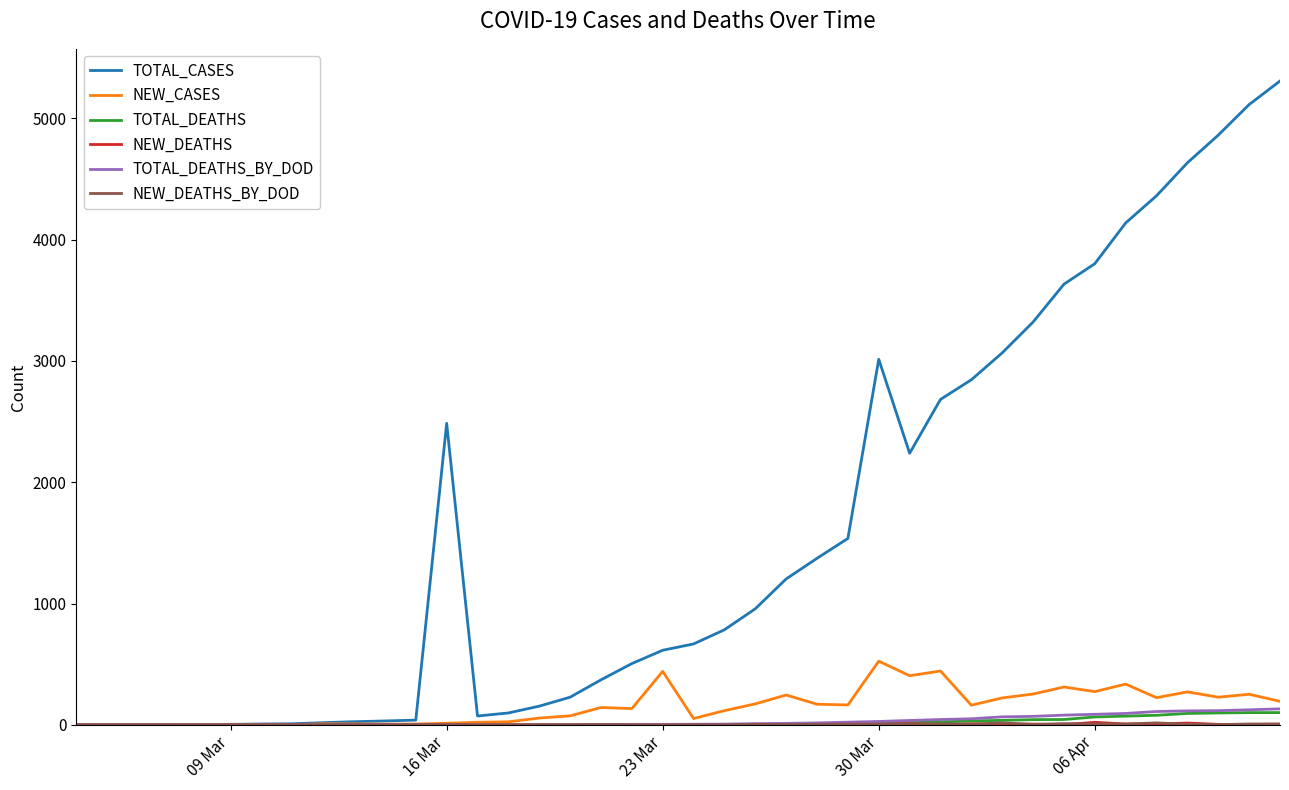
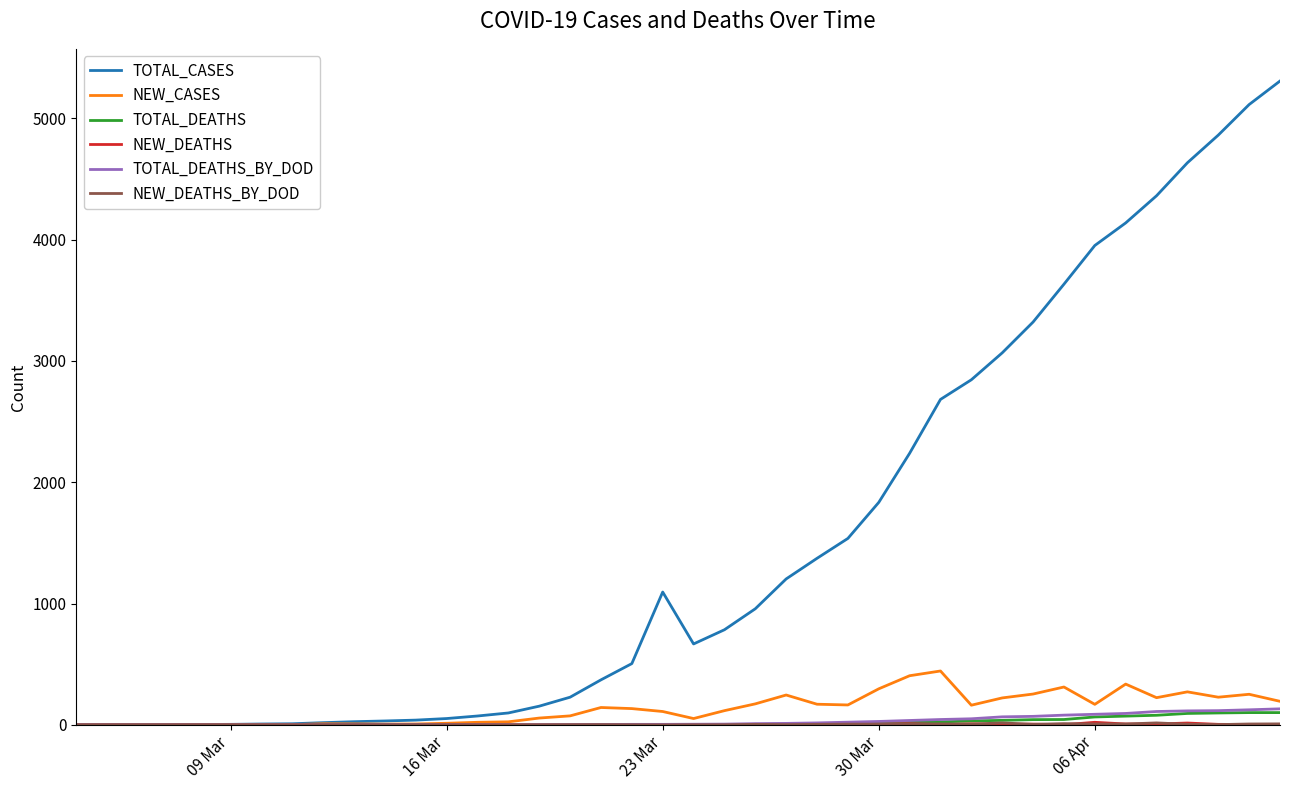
TOTAL_CASES, 16 Mar: 2490 -> 50
TOTAL_CASES, 23 Mar: 620 -> 1100
NEW_CASES, 23 Mar: 440 -> 110
TOTAL_CASES, 30 Mar: 3010 -> 1830
NEW_CASES, 30 Mar: 530 -> 300
TOTAL_CASES, 06 Apr: 3800 -> 3950
NEW_CASES, 06 Apr: 270 -> 170
